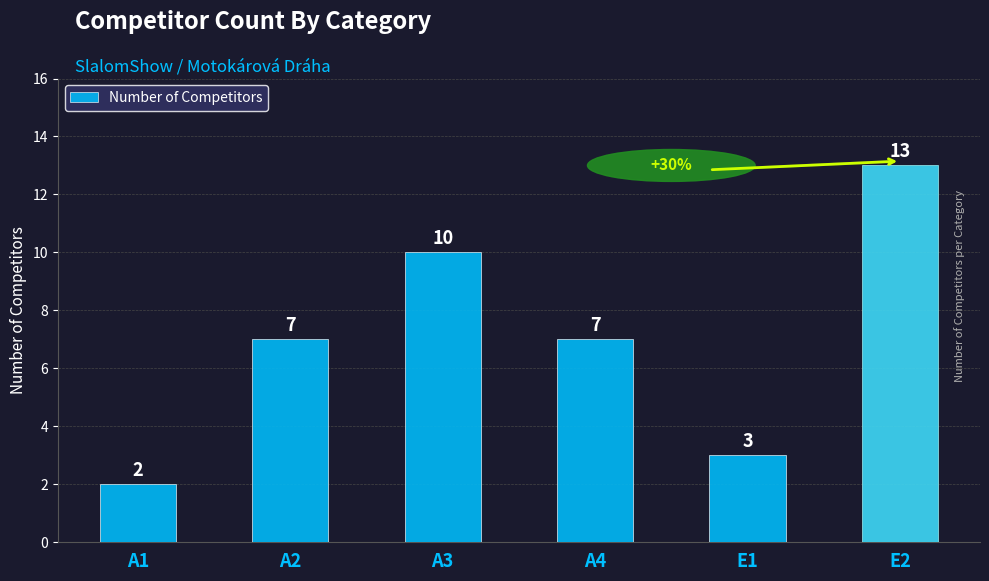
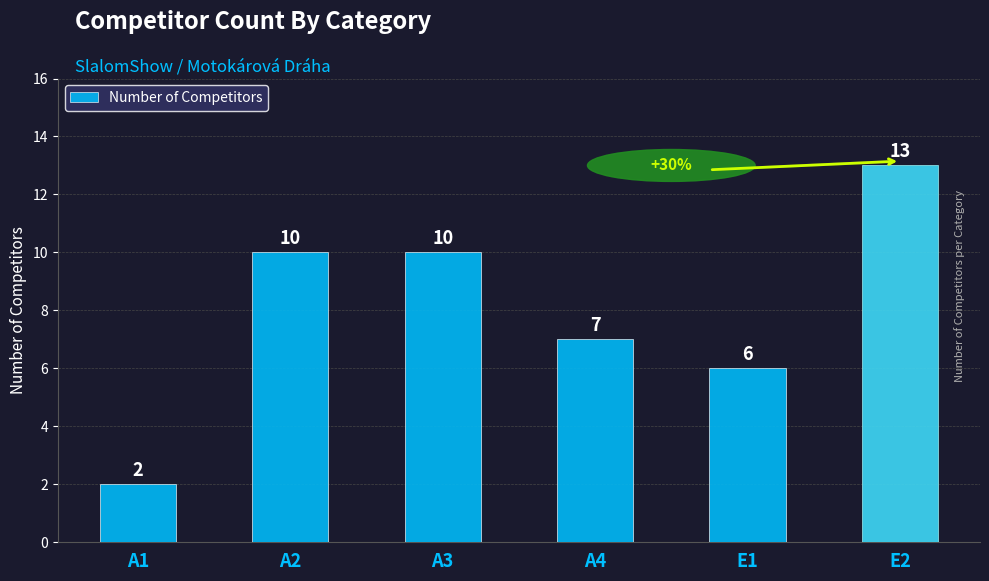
A2: 7 -> 10
E1: 3 -> 6
